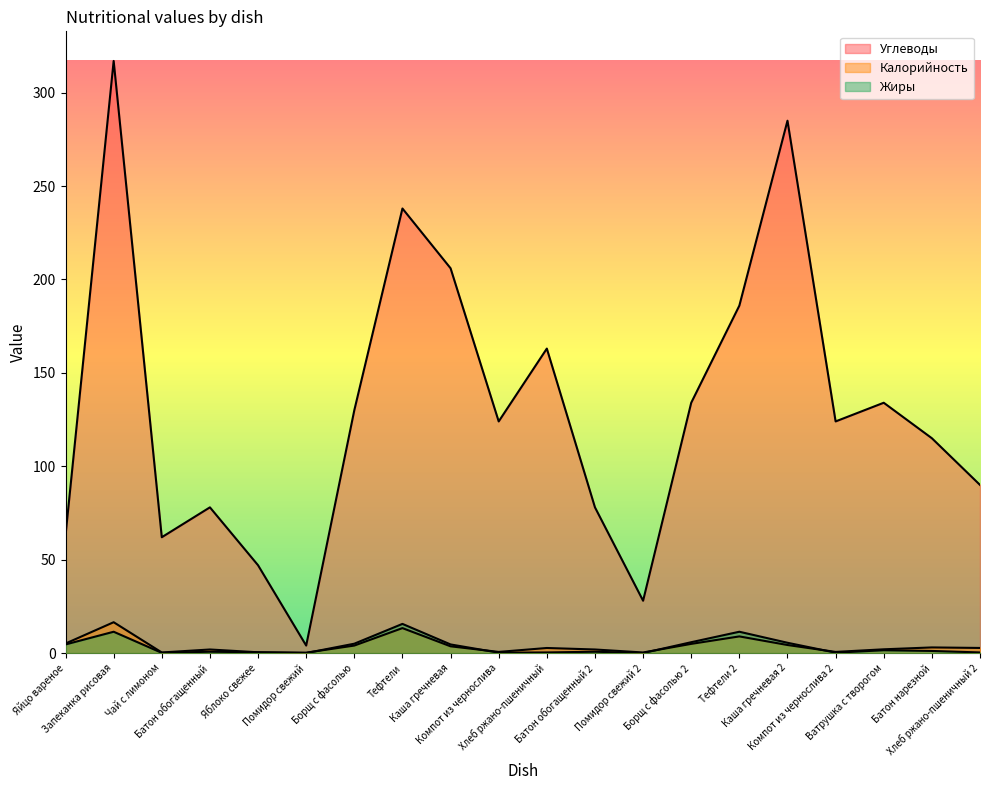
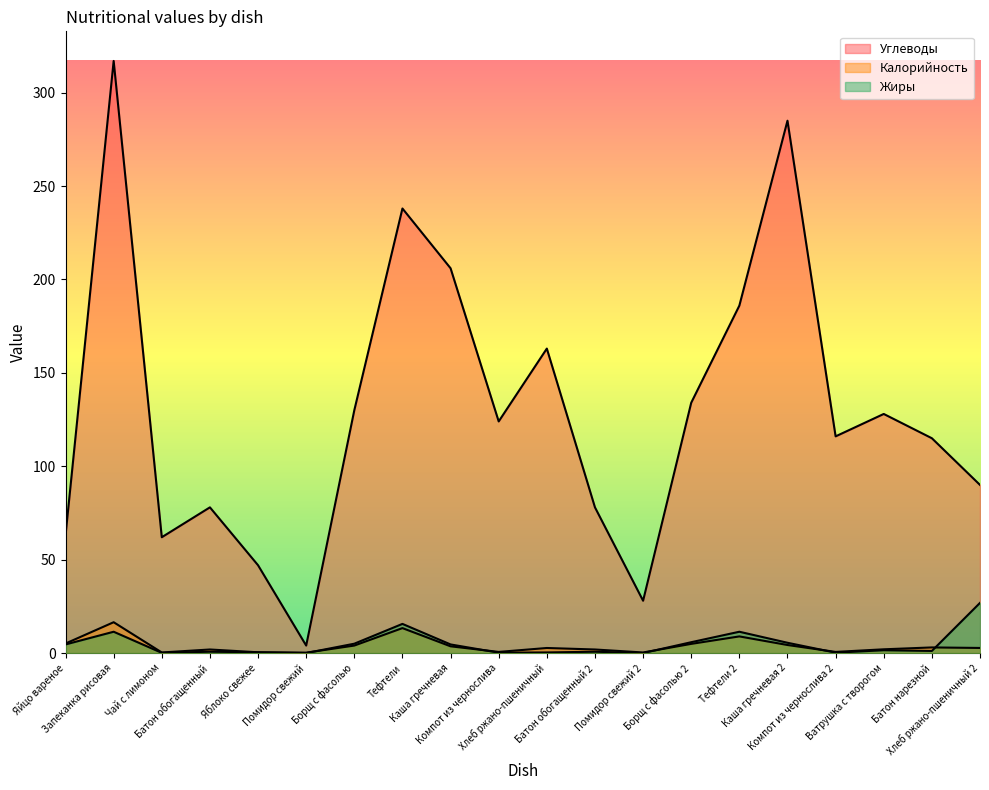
Углеводы, Компот из чернослива 2: 124 -> 116
Углеводы, Ватрушка с творогом: 134 -> 128
Жиры, Хлеб ржано-пшеничный 2: 0 -> 27
